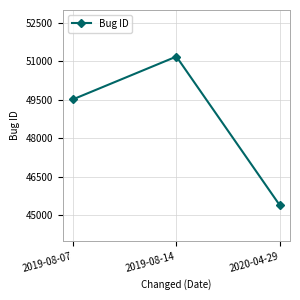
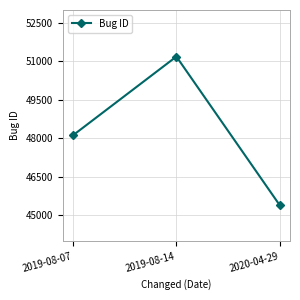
2019-08-07: 49500 -> 48100
